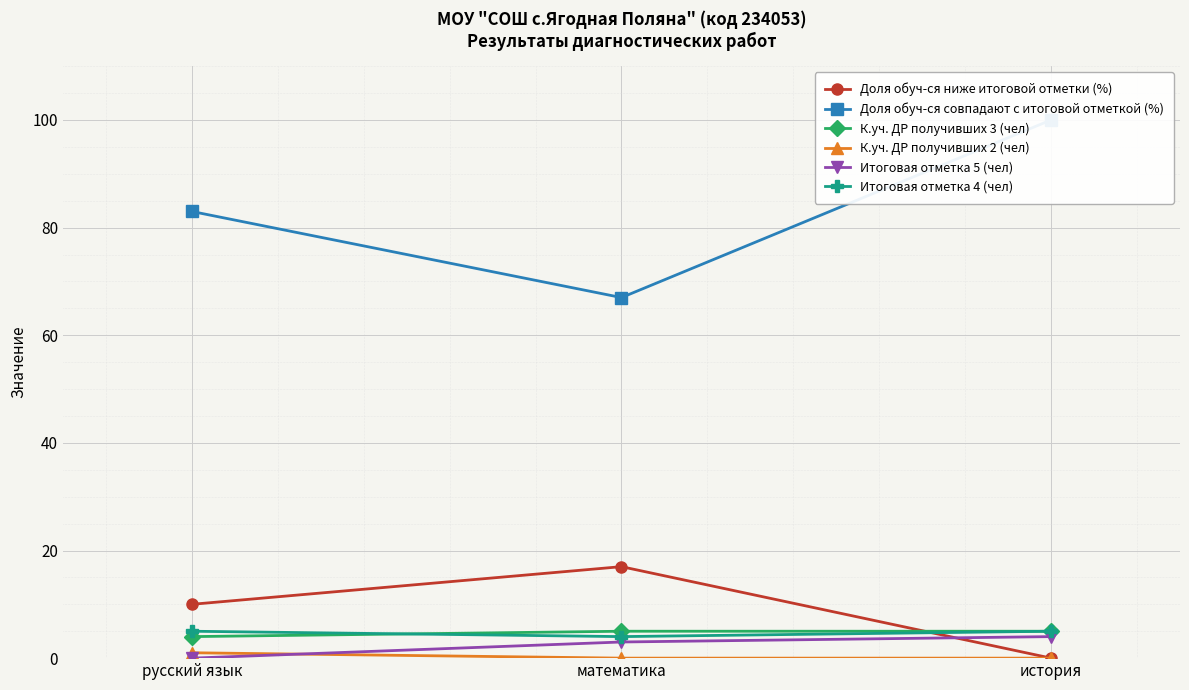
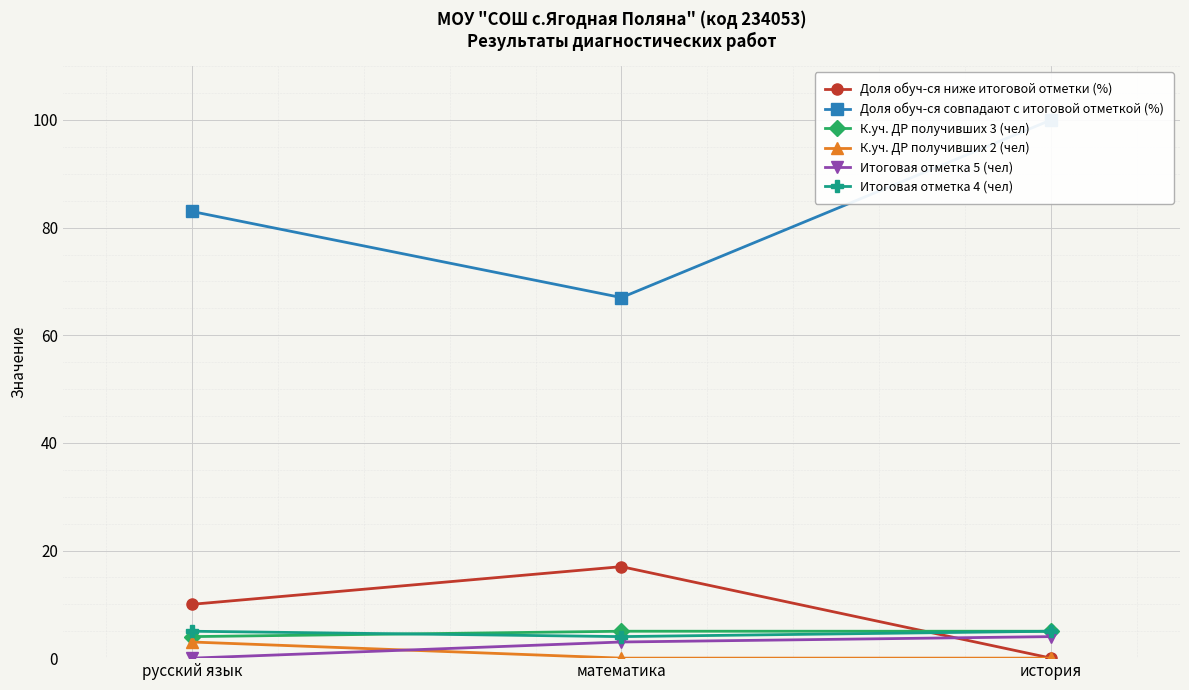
К.уч. ДР получивших 2 (чел), русский язык: 1 -> 3
